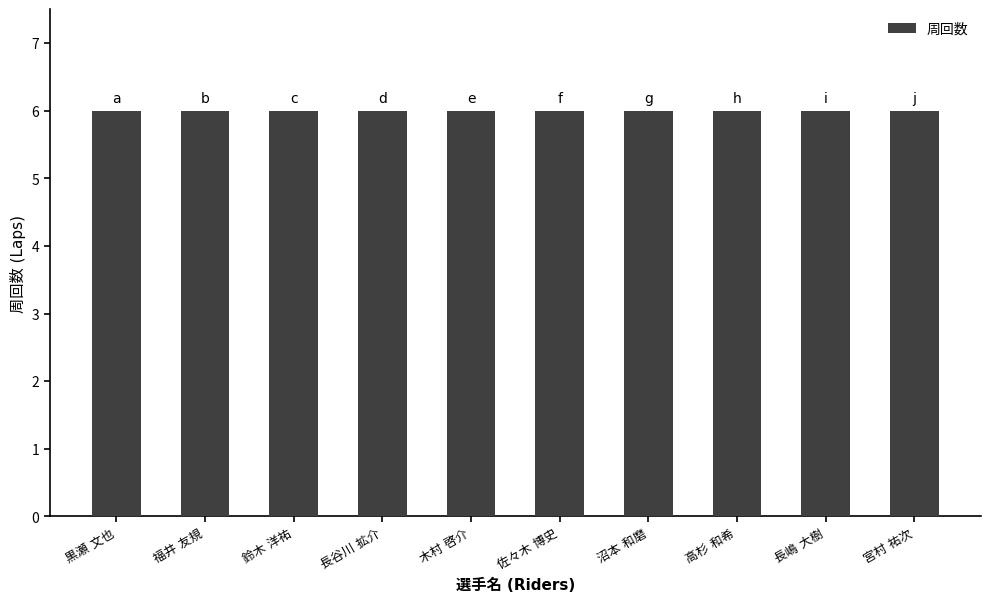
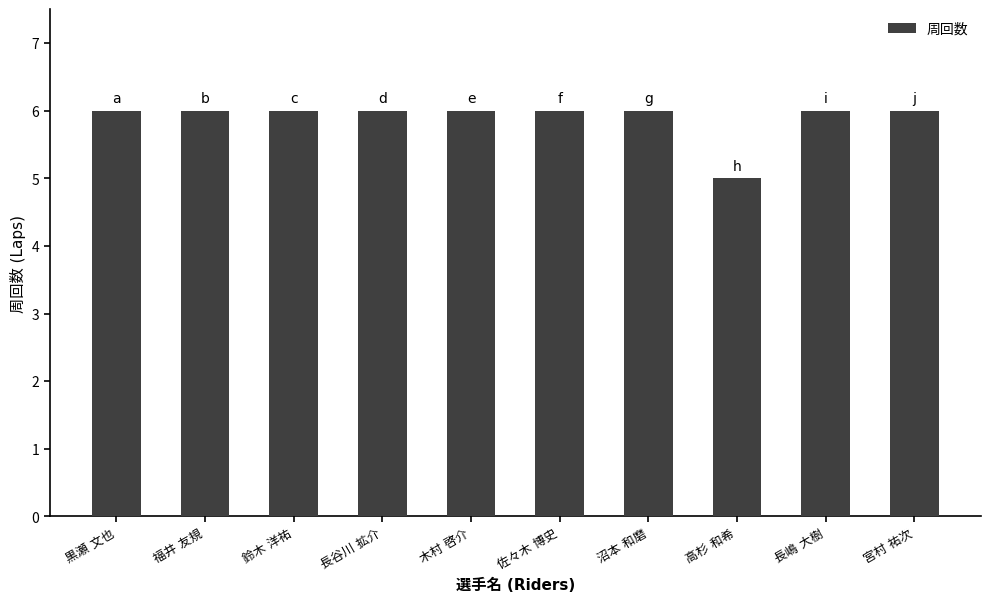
高杉 和希: 6 -> 5
